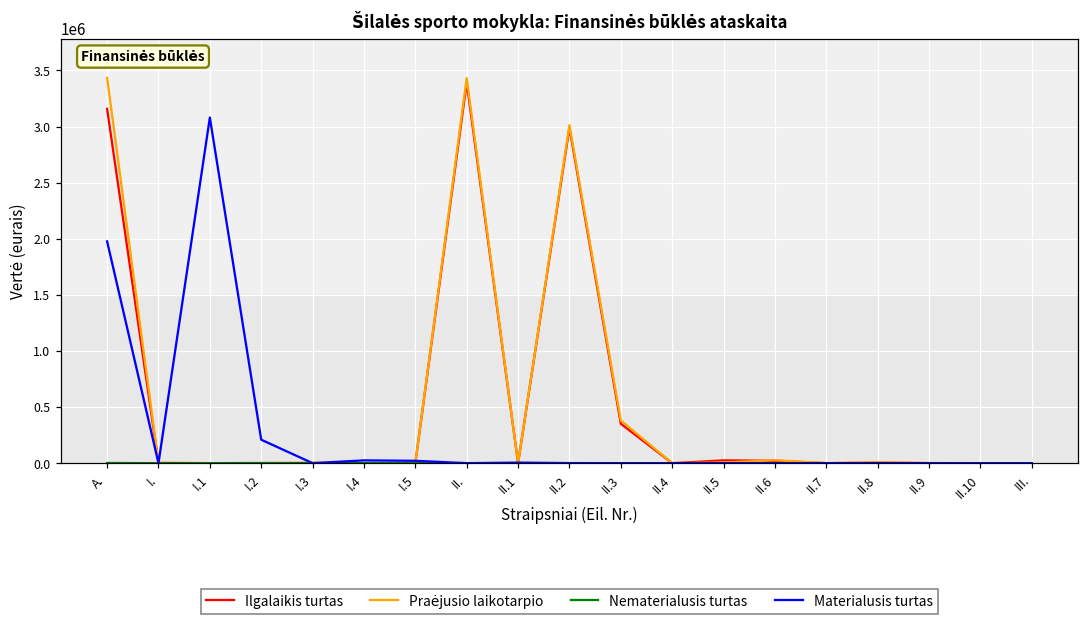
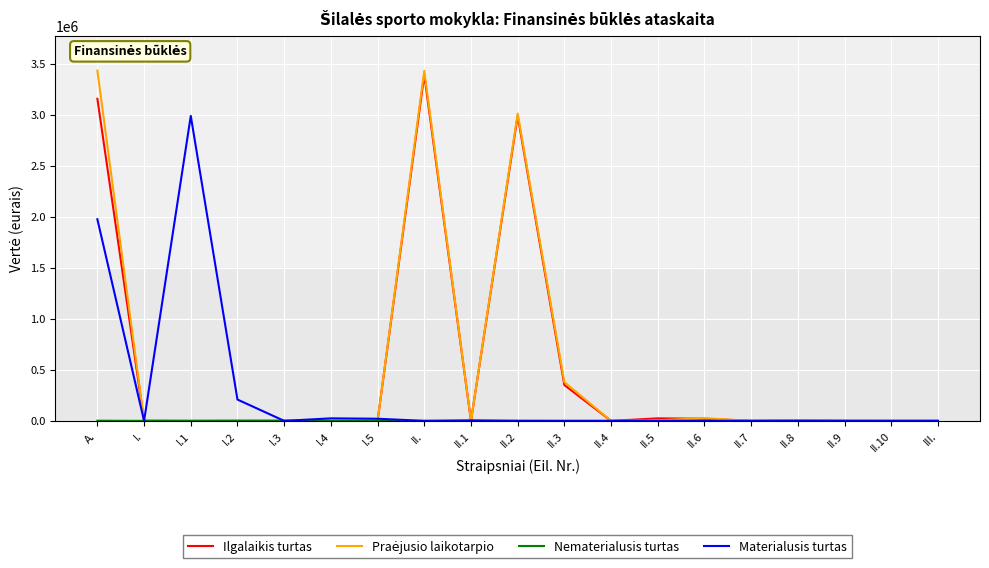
Materialusis turtas, I.1: 3080000 -> 2990000
